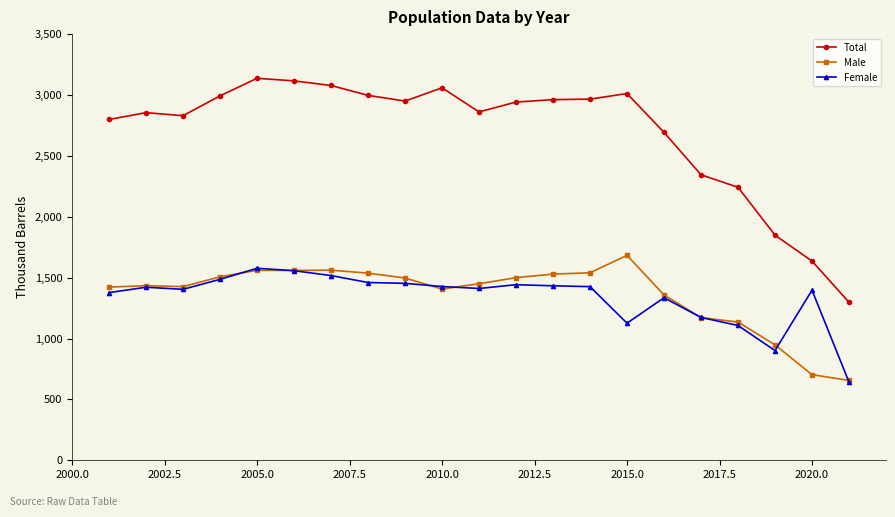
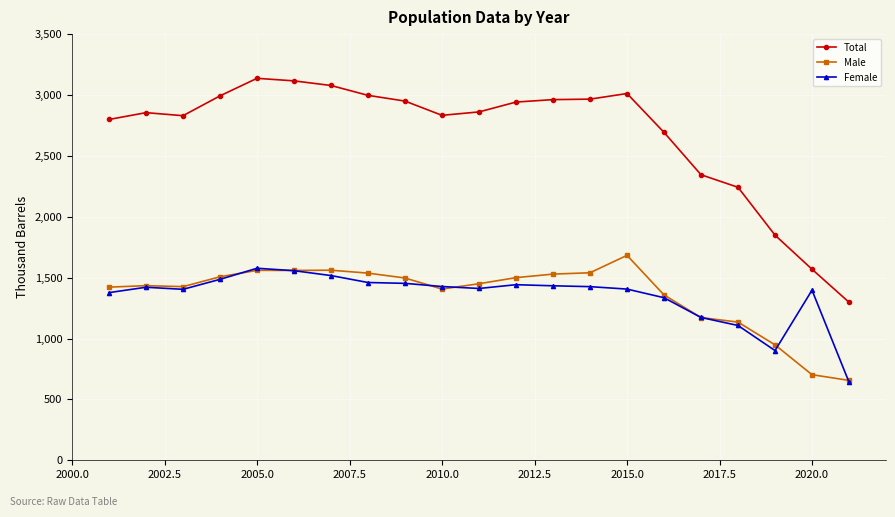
Total, 2010.0: 3,060 -> 2,830
Female, 2015.0: 1,130 -> 1,410
Total, 2020.0: 1,640 -> 1,570
